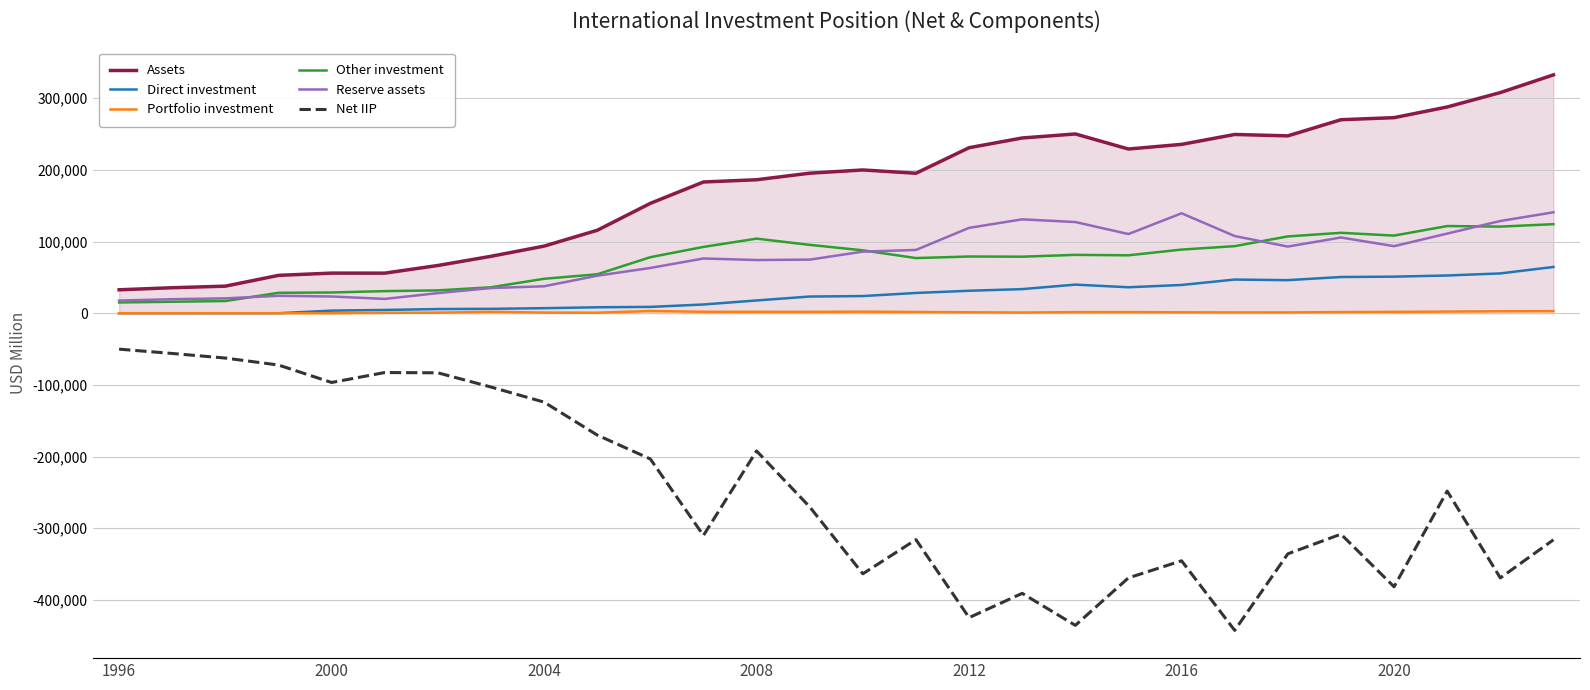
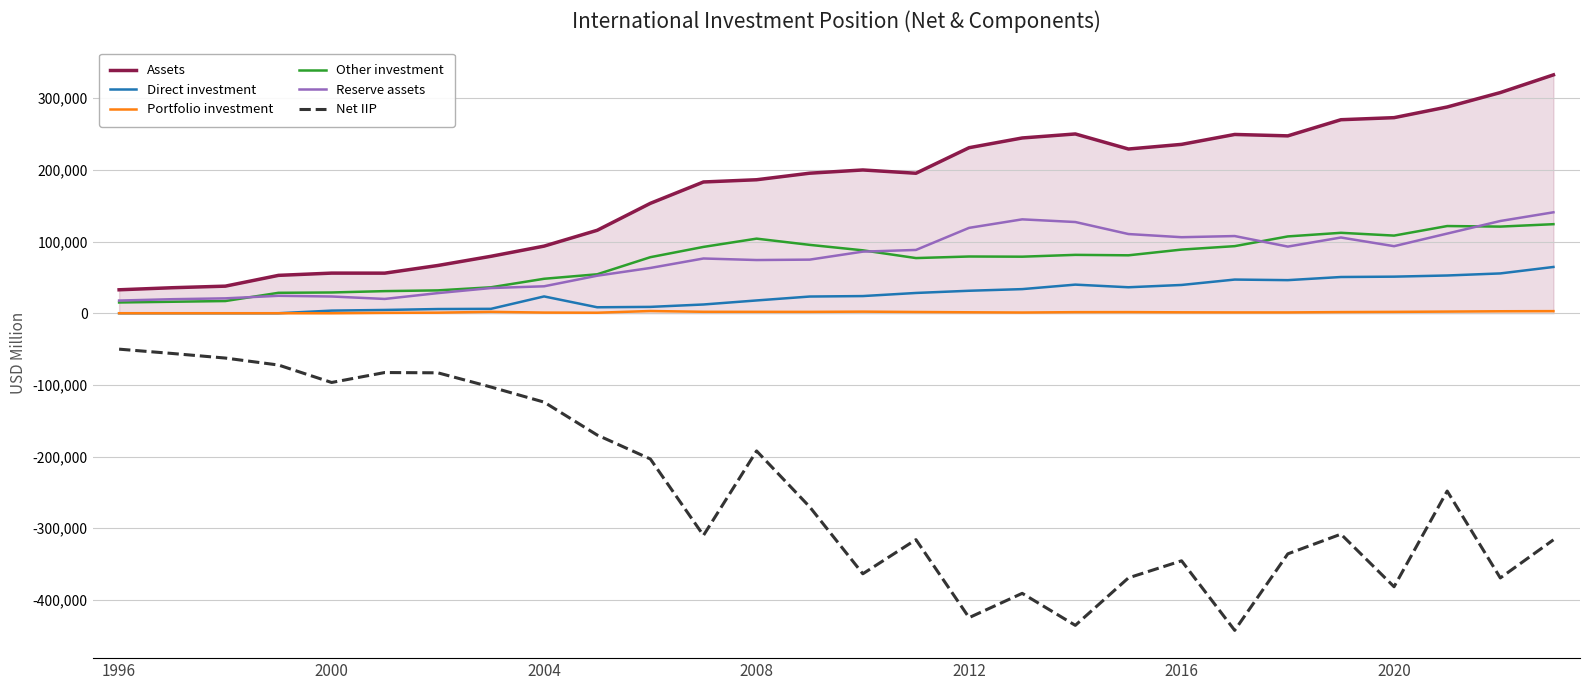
Direct investment, 2004: 10,000 -> 20,000
Reserve assets, 2016: 140,000 -> 110,000
